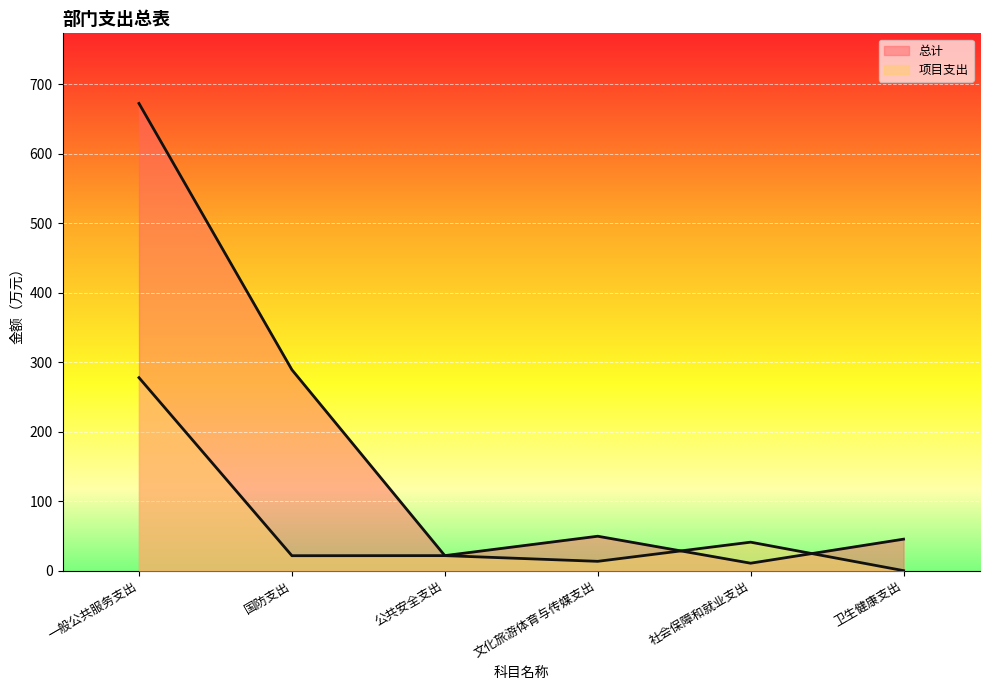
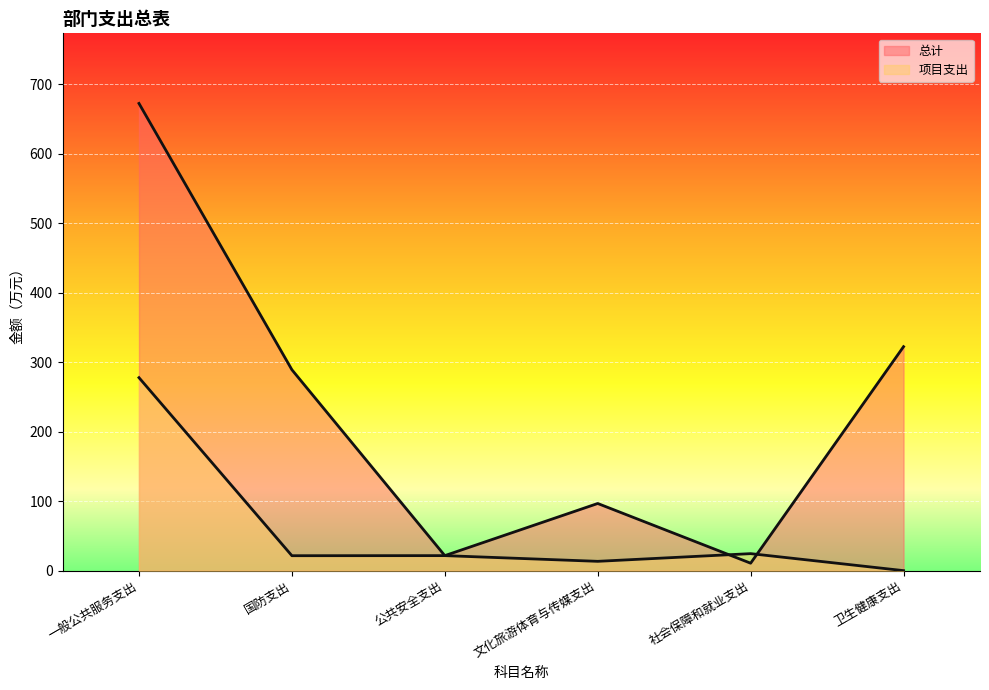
总计, 文化旅游体育与传媒支出: 50 -> 100
项目支出, 社会保障和就业支出: 40 -> 20
总计, 卫生健康支出: 50 -> 320
